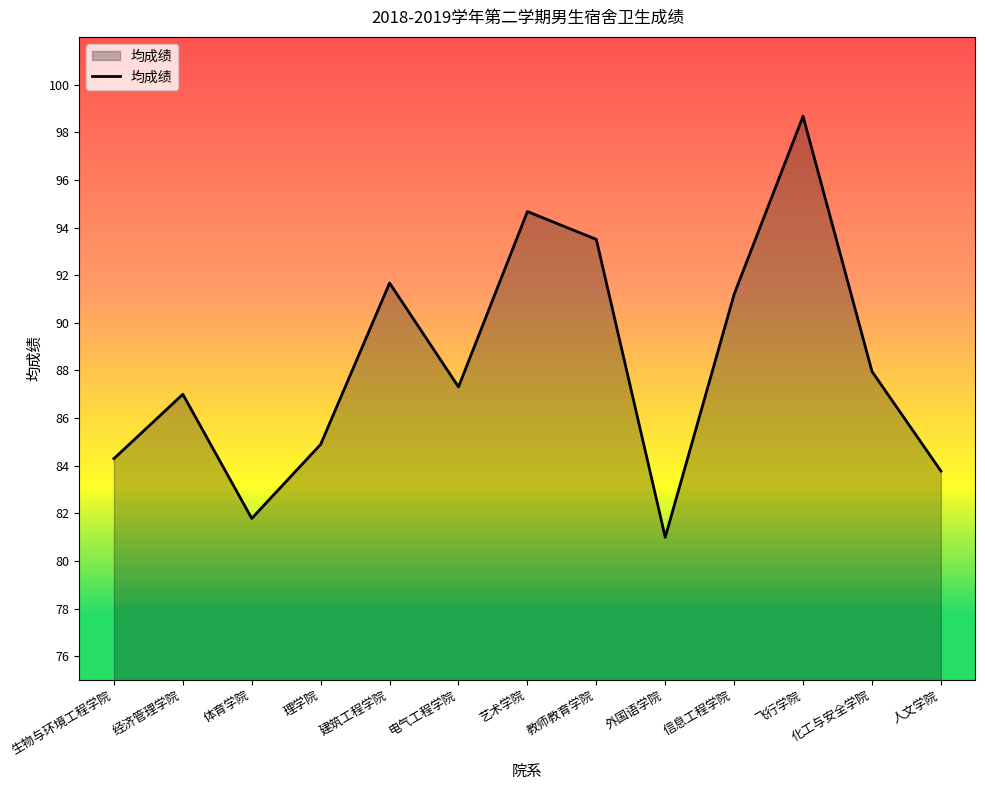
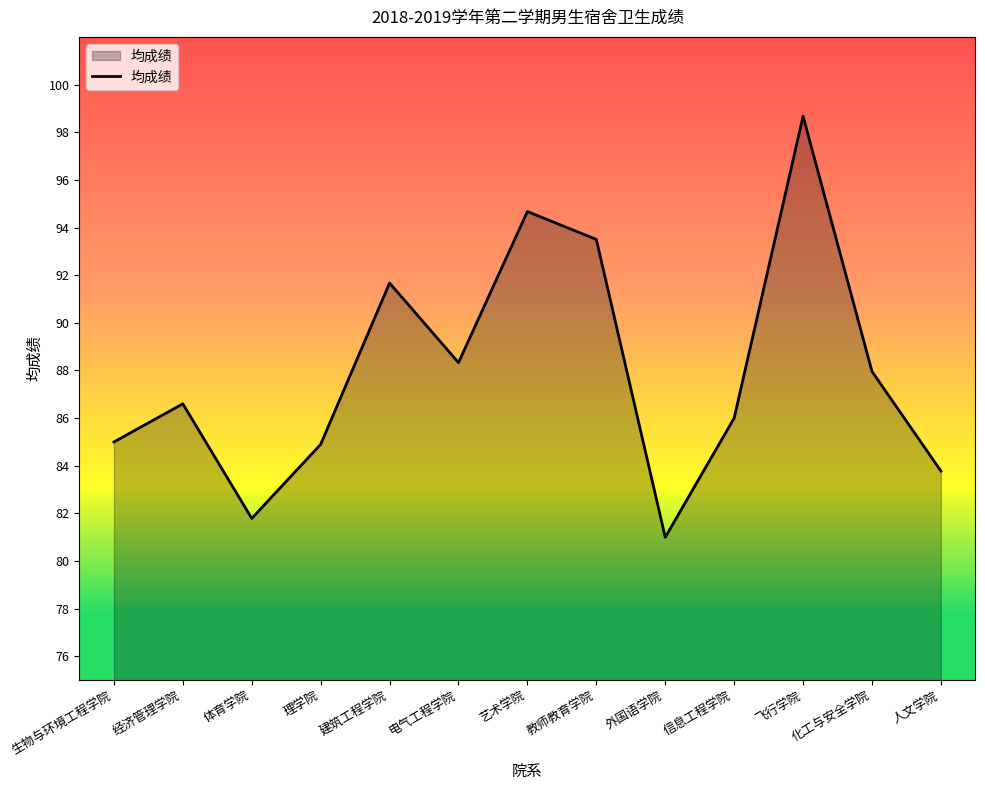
生物与环境工程学院: 84.3 -> 85.0
经济管理学院: 87.0 -> 86.6
电气工程学院: 87.3 -> 88.3
信息工程学院: 91.2 -> 86.0
